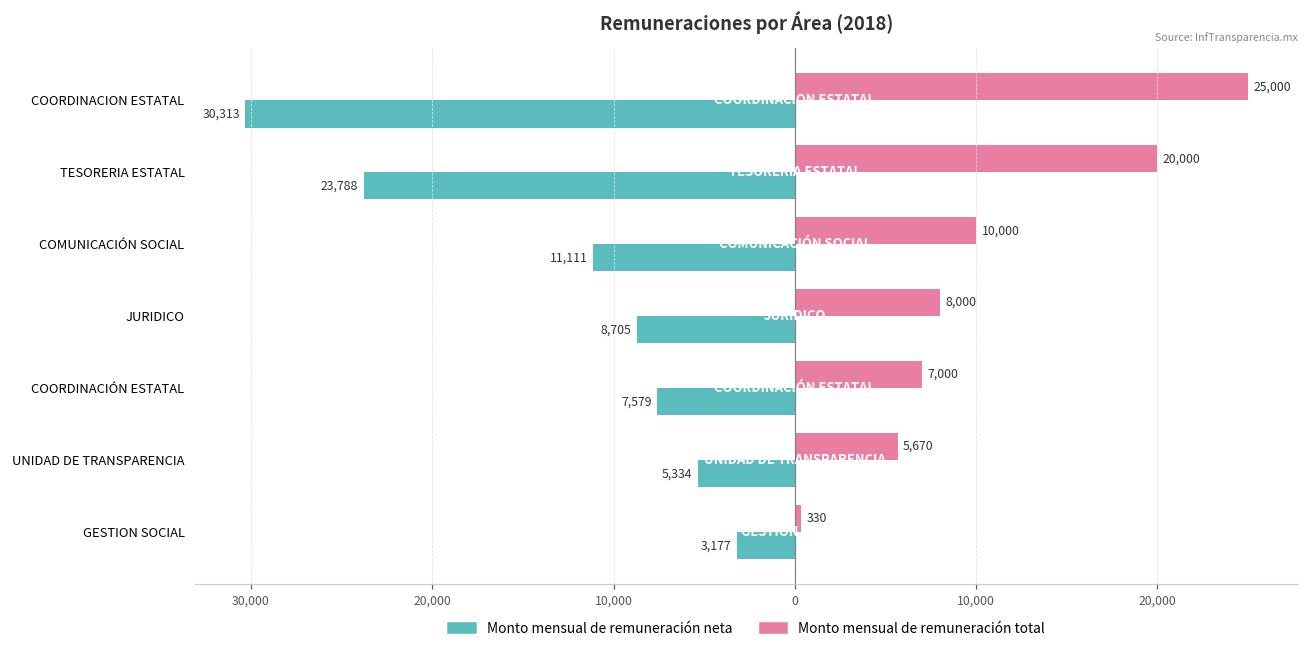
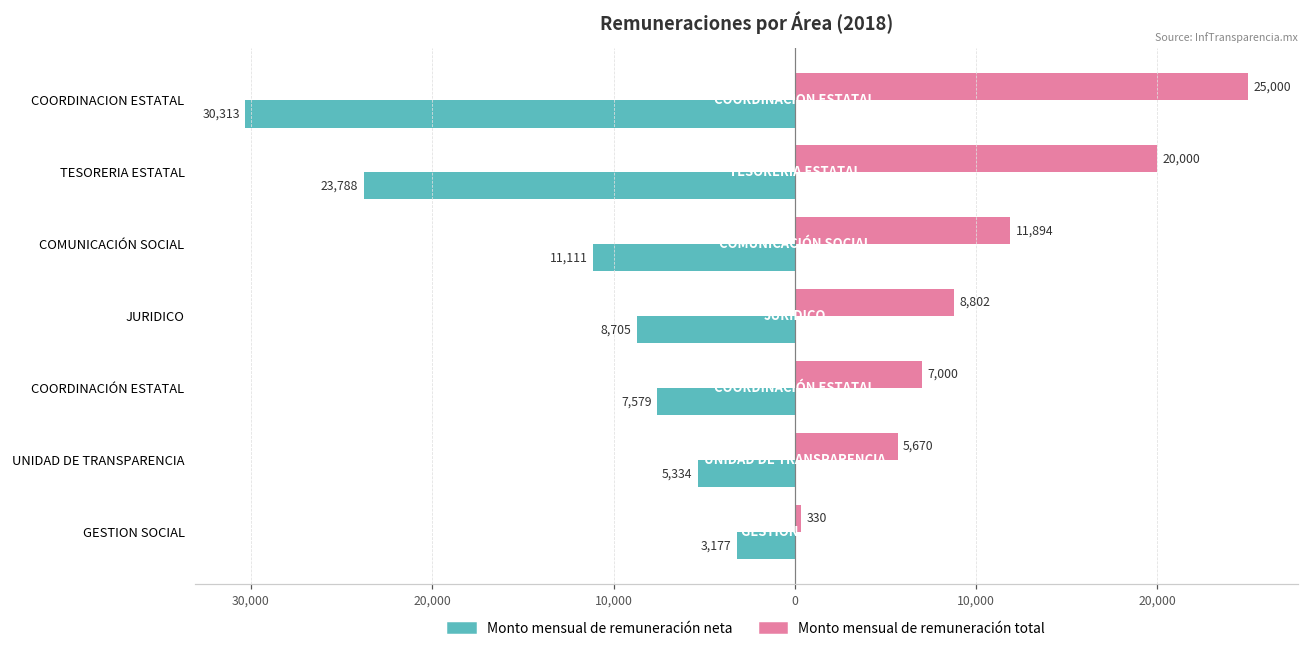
Monto mensual de remuneración total, COMUNICACIÓN SOCIAL: 10,000 -> 11,894
Monto mensual de remuneración total, JURIDICO: 8,000 -> 8,802
